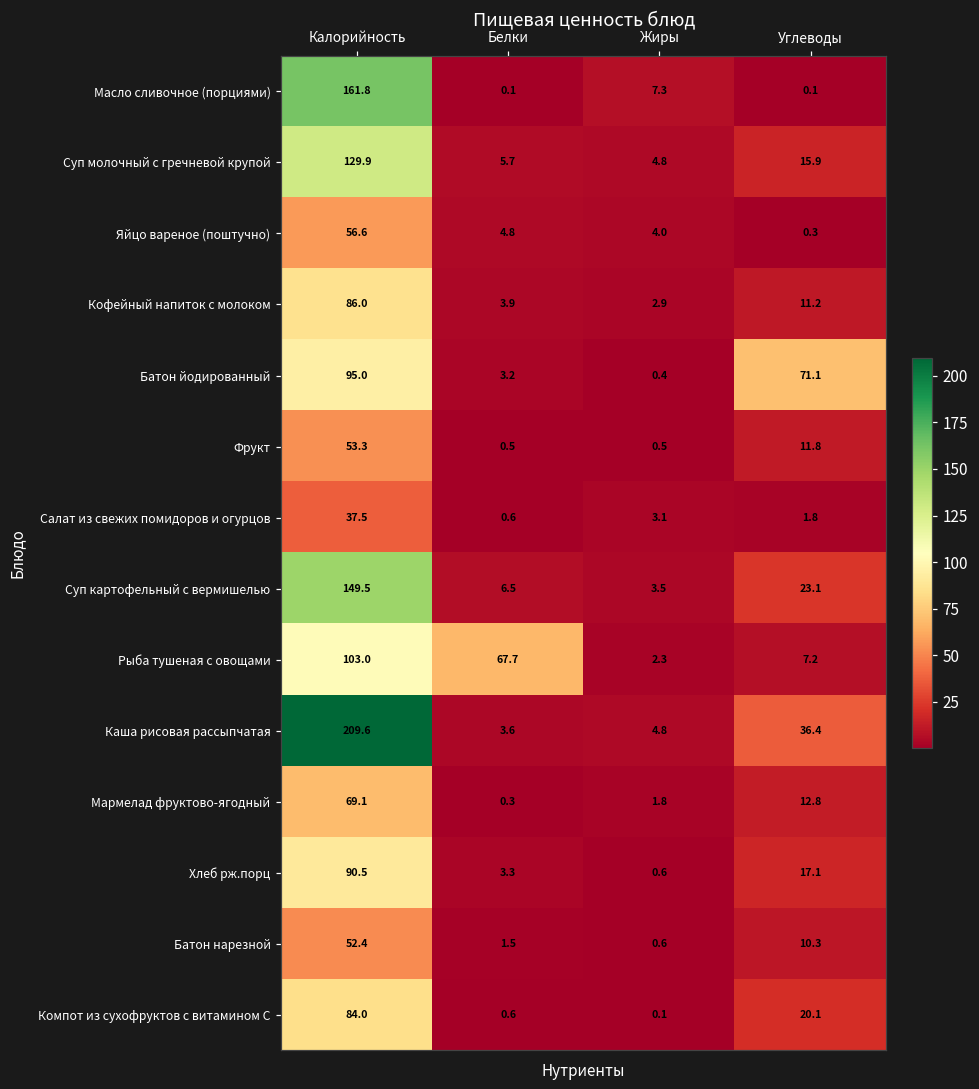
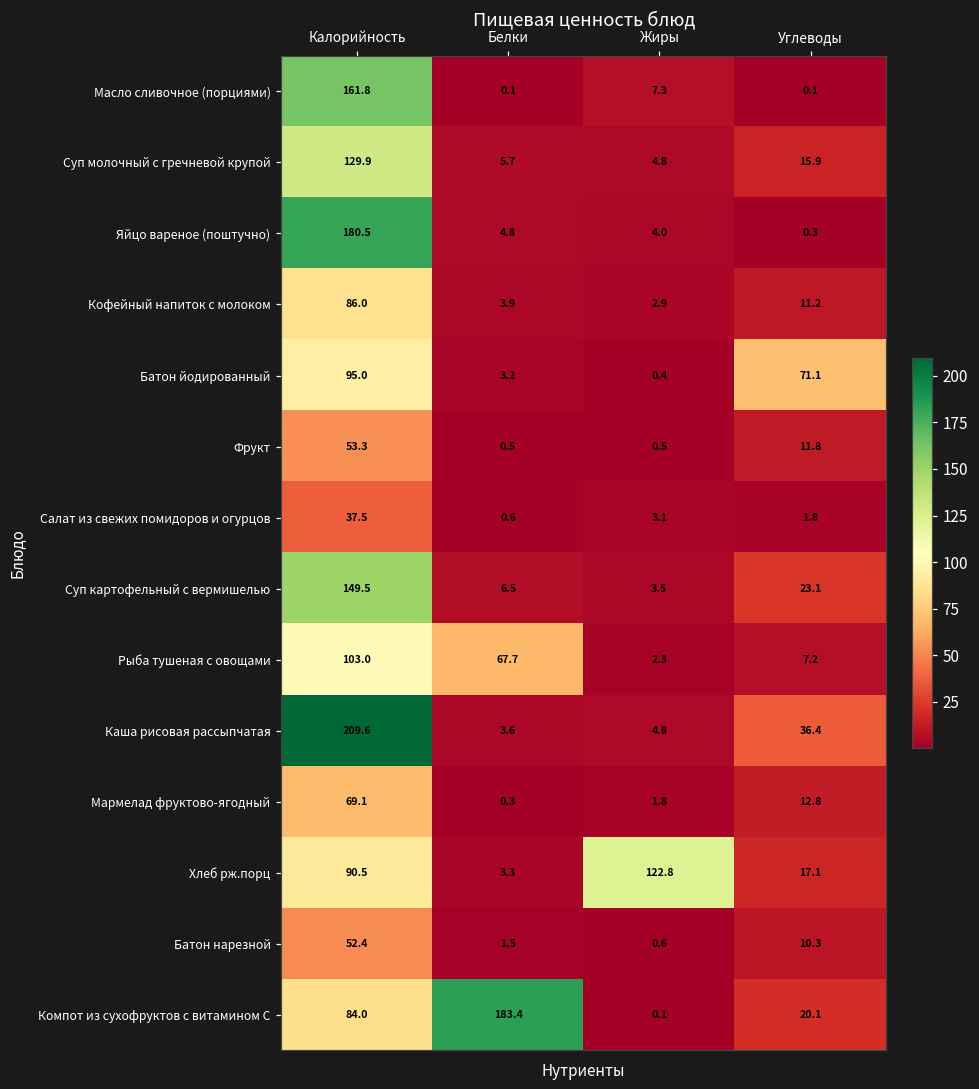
Яйцо вареное (поштучно), Калорийность: 56.6 -> 180.5
Хлеб рж.порц, Жиры: 0.6 -> 122.8
Компот из сухофруктов с витамином С, Белки: 0.6 -> 183.4
